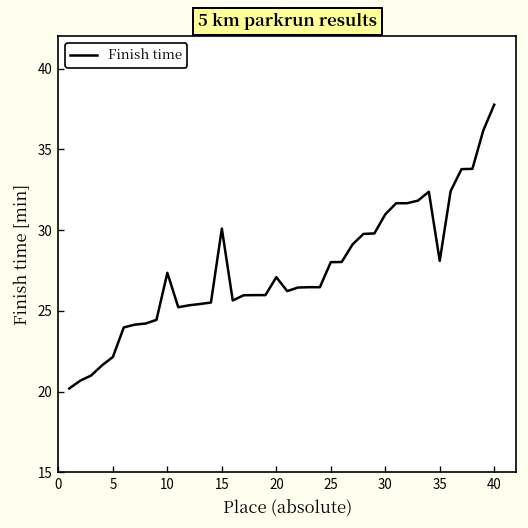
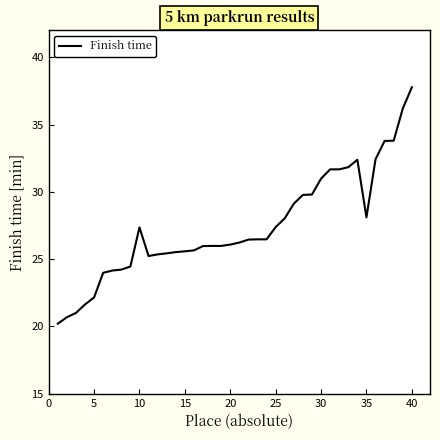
15: 30.1 -> 25.6
20: 27.1 -> 26.1
25: 28.0 -> 27.4
